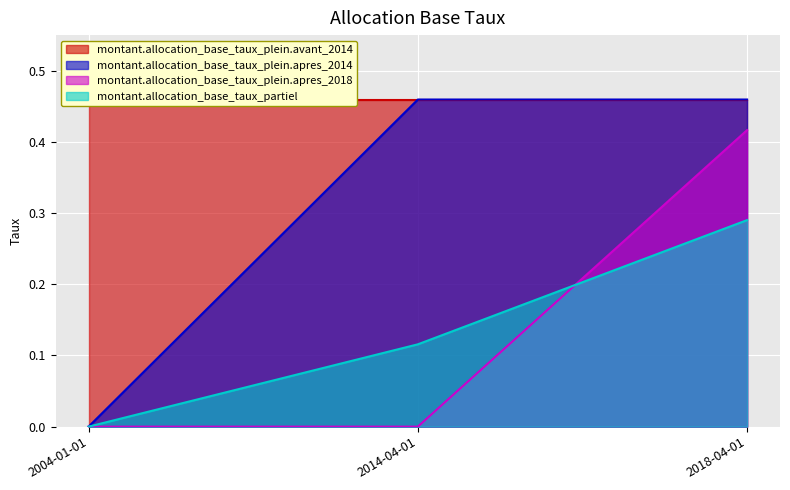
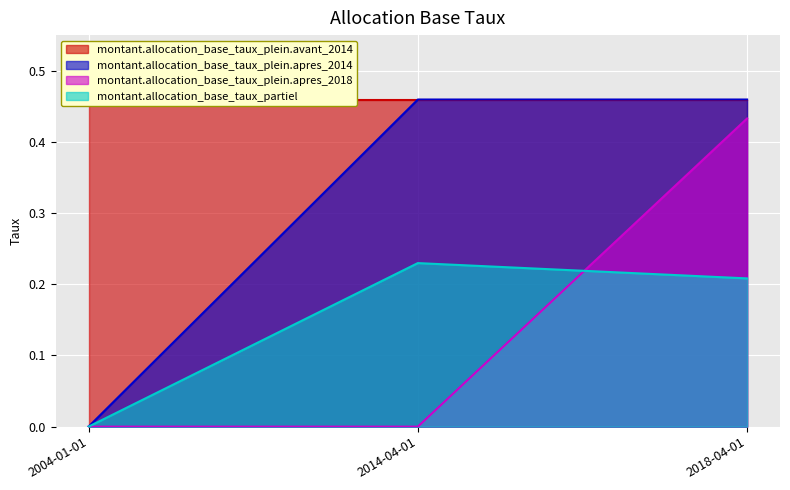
montant.allocation_base_taux_partiel, 2014-04-01: 0.12 -> 0.23
montant.allocation_base_taux_plein.apres_2018, 2018-04-01: 0.42 -> 0.43
montant.allocation_base_taux_partiel, 2018-04-01: 0.29 -> 0.21
